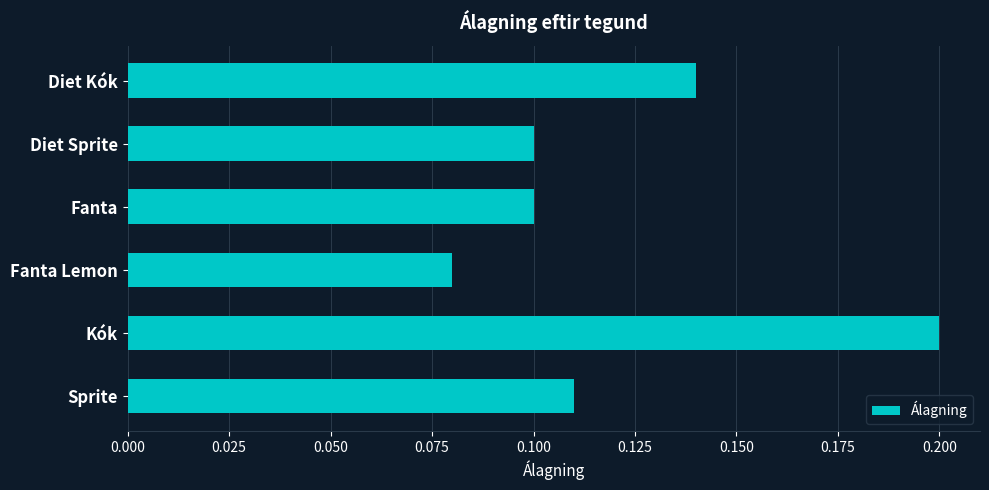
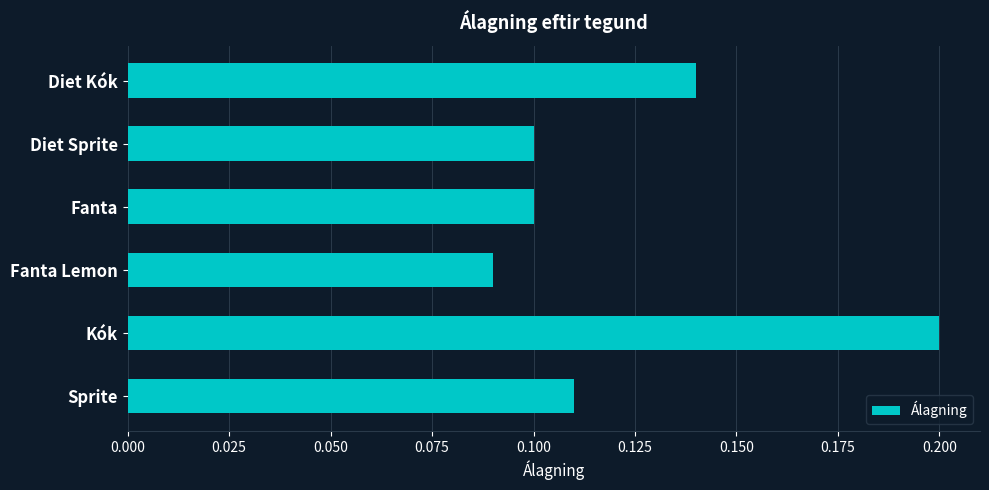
Fanta Lemon: 0.08 -> 0.09
